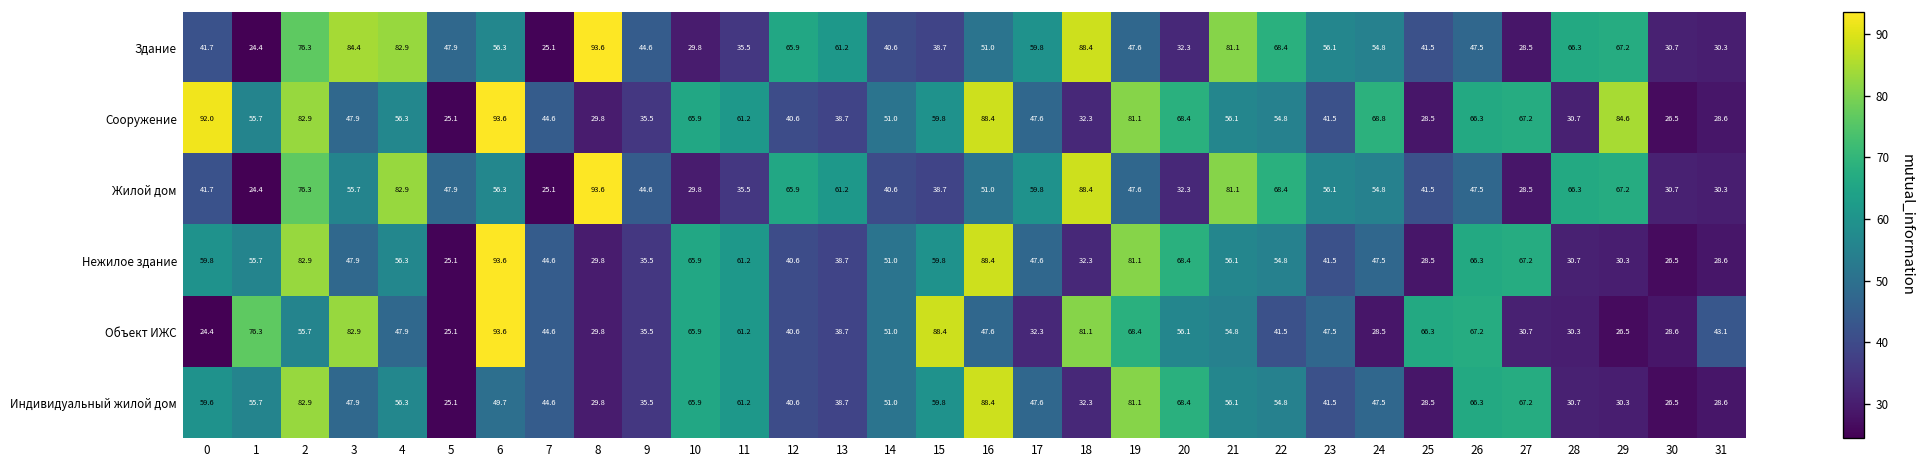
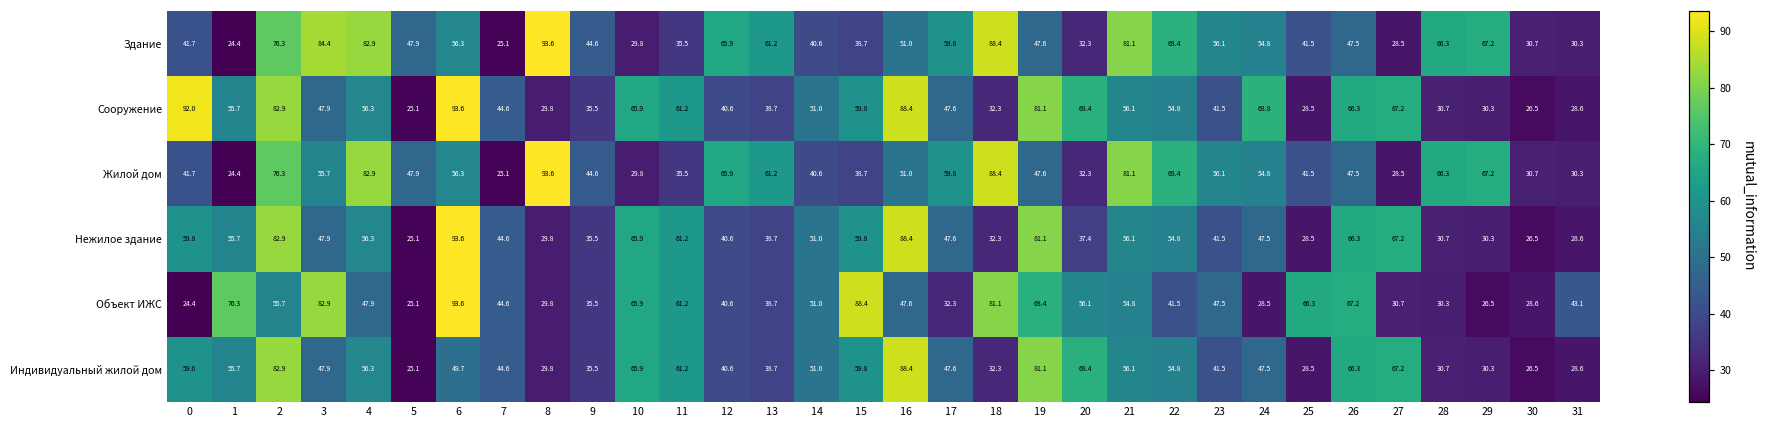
Сооружение, 29: 84.6 -> 30.3
Нежилое здание, 20: 68.4 -> 37.4
